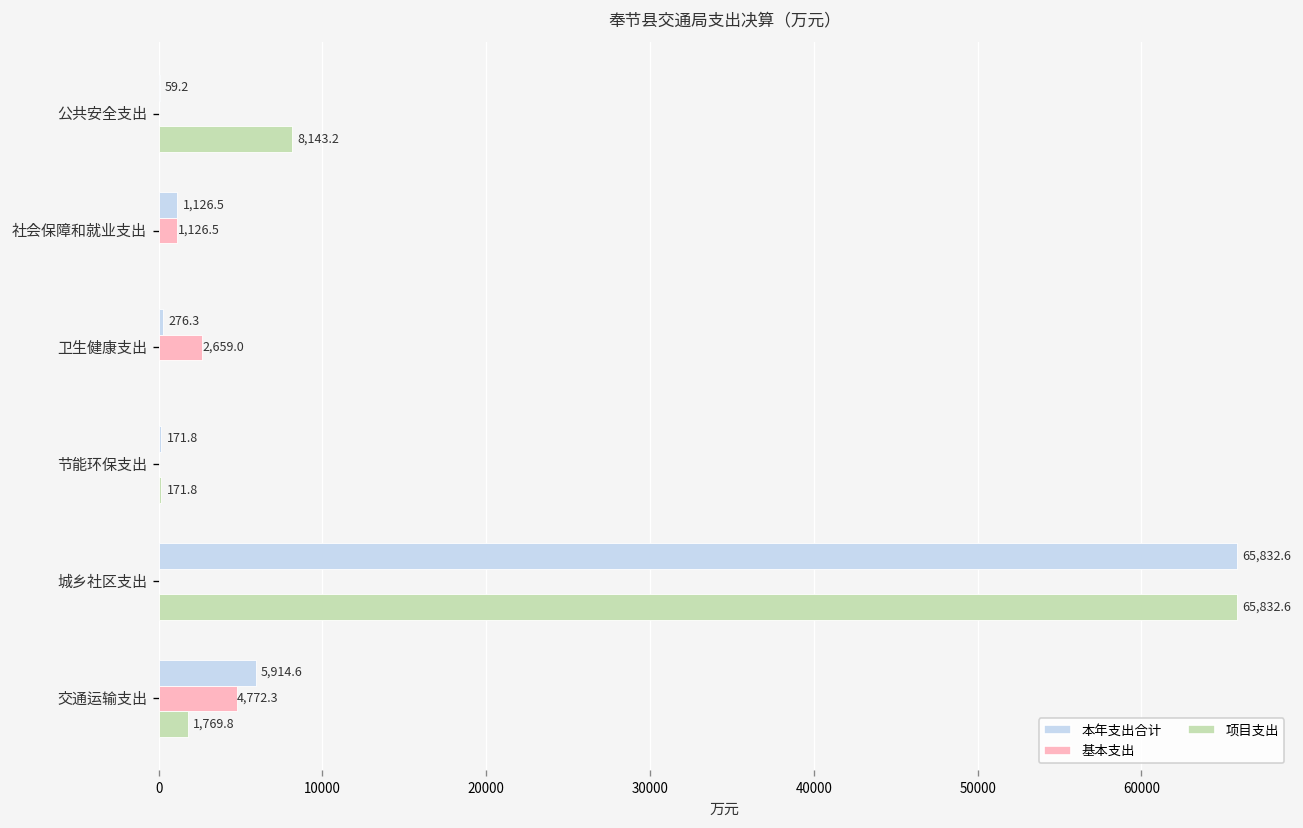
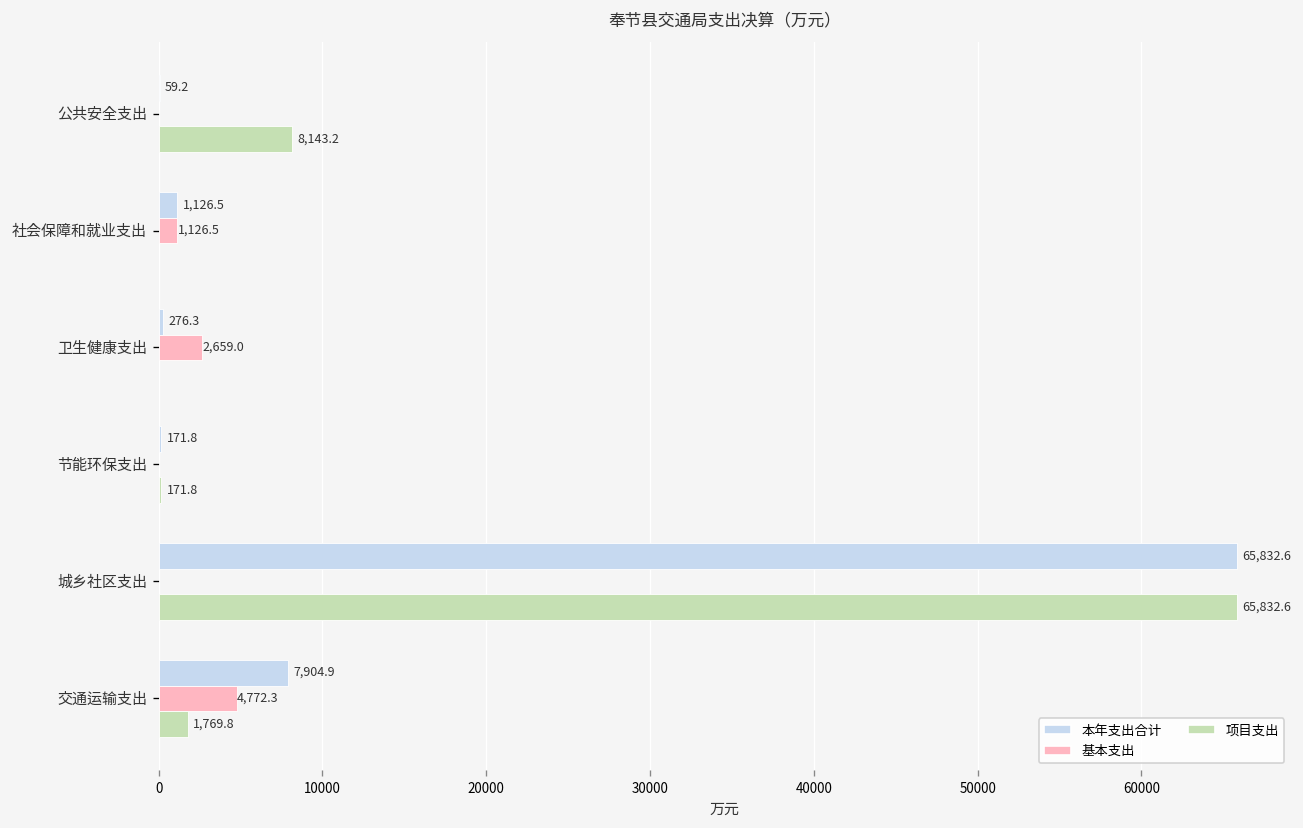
本年支出合计, 交通运输支出: 5,914.6 -> 7,904.9
